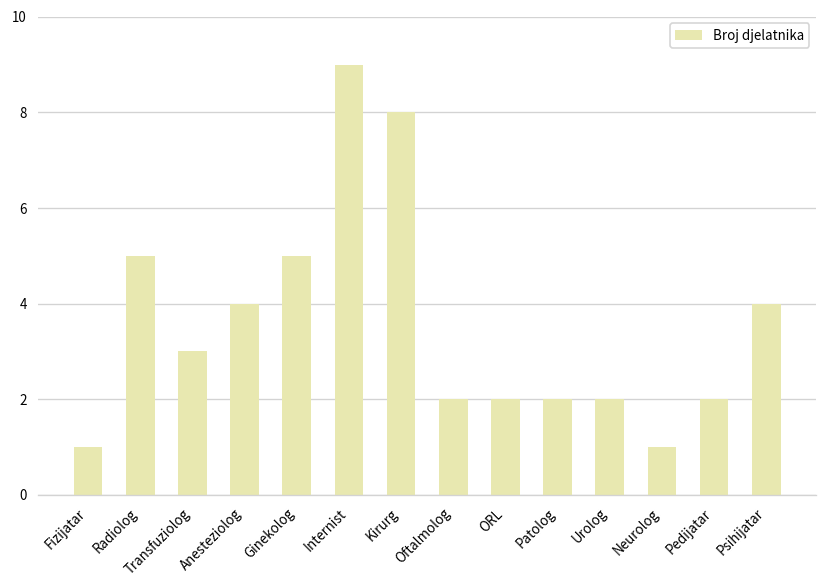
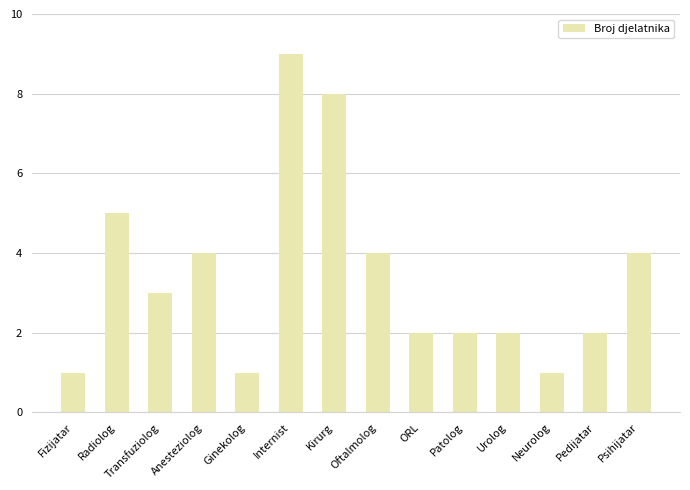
Ginekolog: 5 -> 1
Oftalmolog: 2 -> 4
